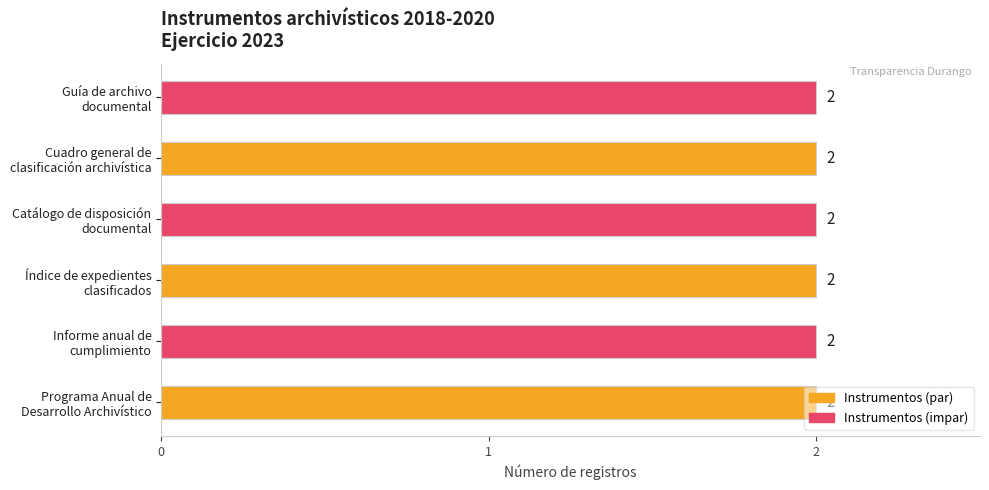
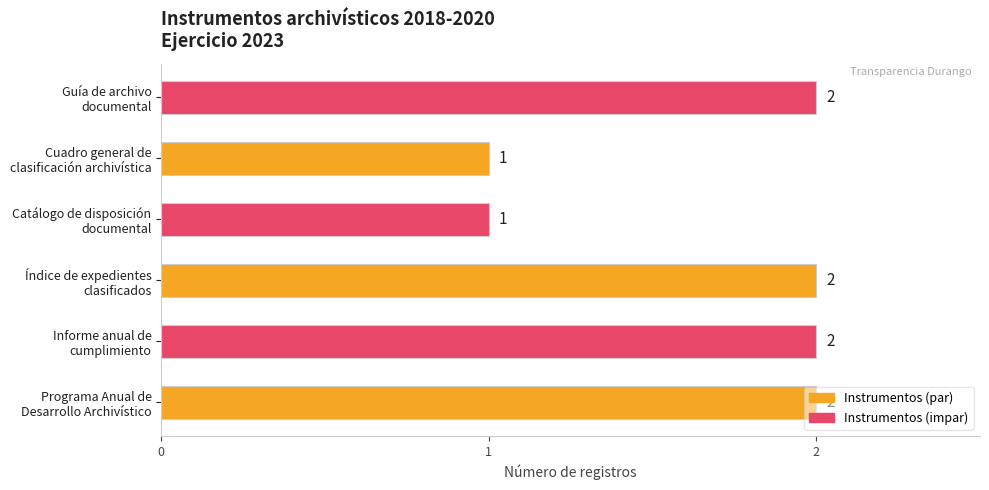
Cuadro general de clasificación archivística: 2 -> 1
Catálogo de disposición documental: 2 -> 1
